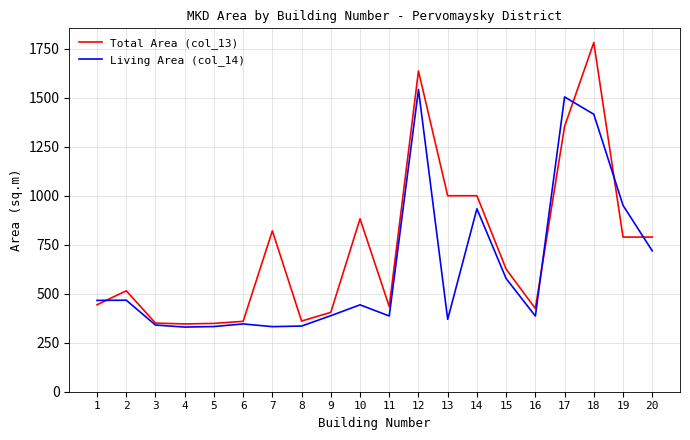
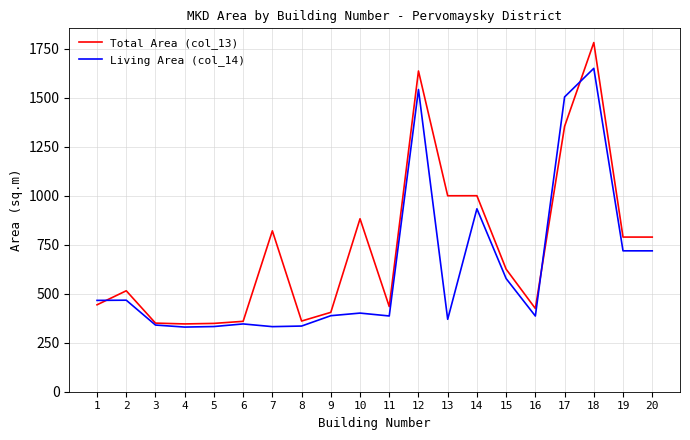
Living Area (col_14), 10: 440 -> 400
Living Area (col_14), 18: 1420 -> 1650
Living Area (col_14), 19: 950 -> 720
